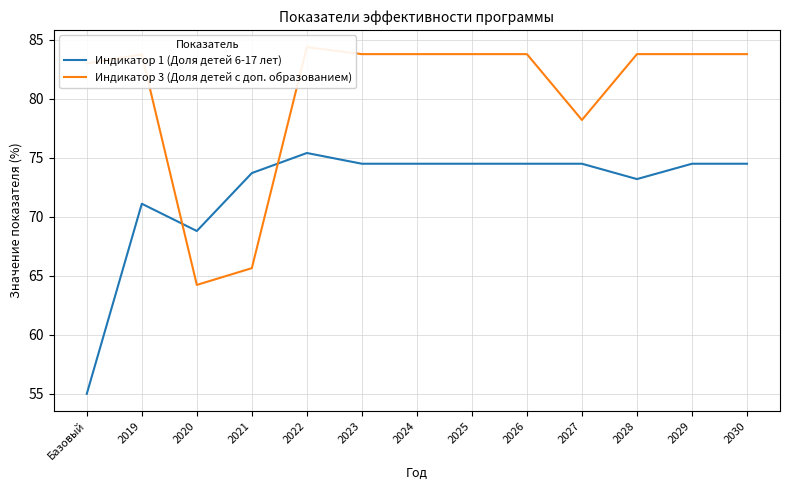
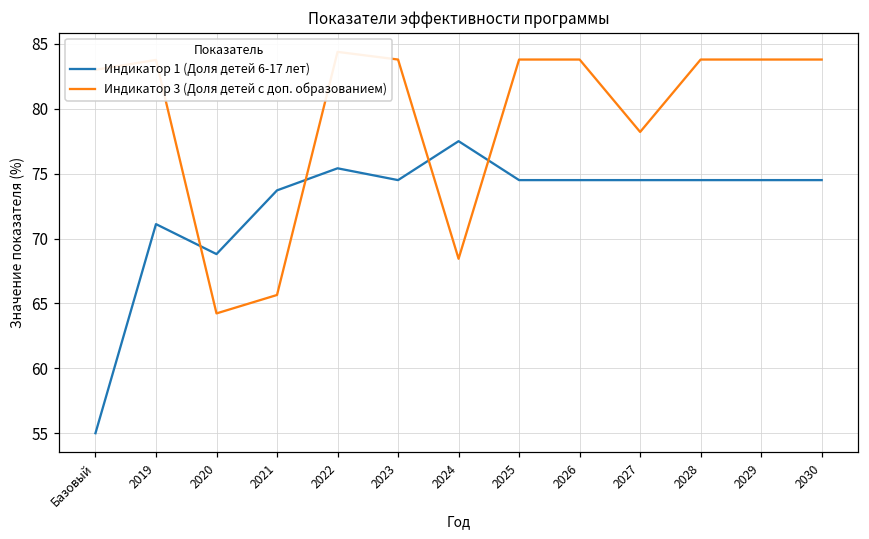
Индикатор 1 (Доля детей 6-17 лет), 2024: 74.5 -> 77.5
Индикатор 3 (Доля детей с доп. образованием), 2024: 83.8 -> 68.4
Индикатор 1 (Доля детей 6-17 лет), 2028: 73.2 -> 74.5
